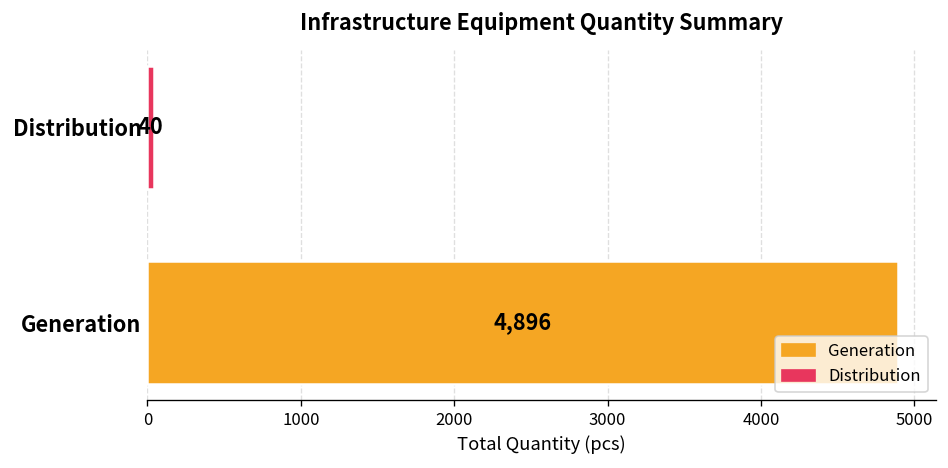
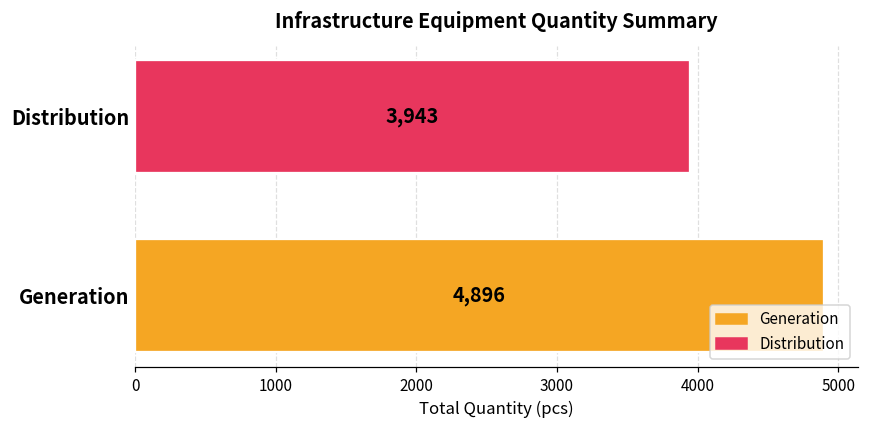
Distribution: 40 -> 3,943
